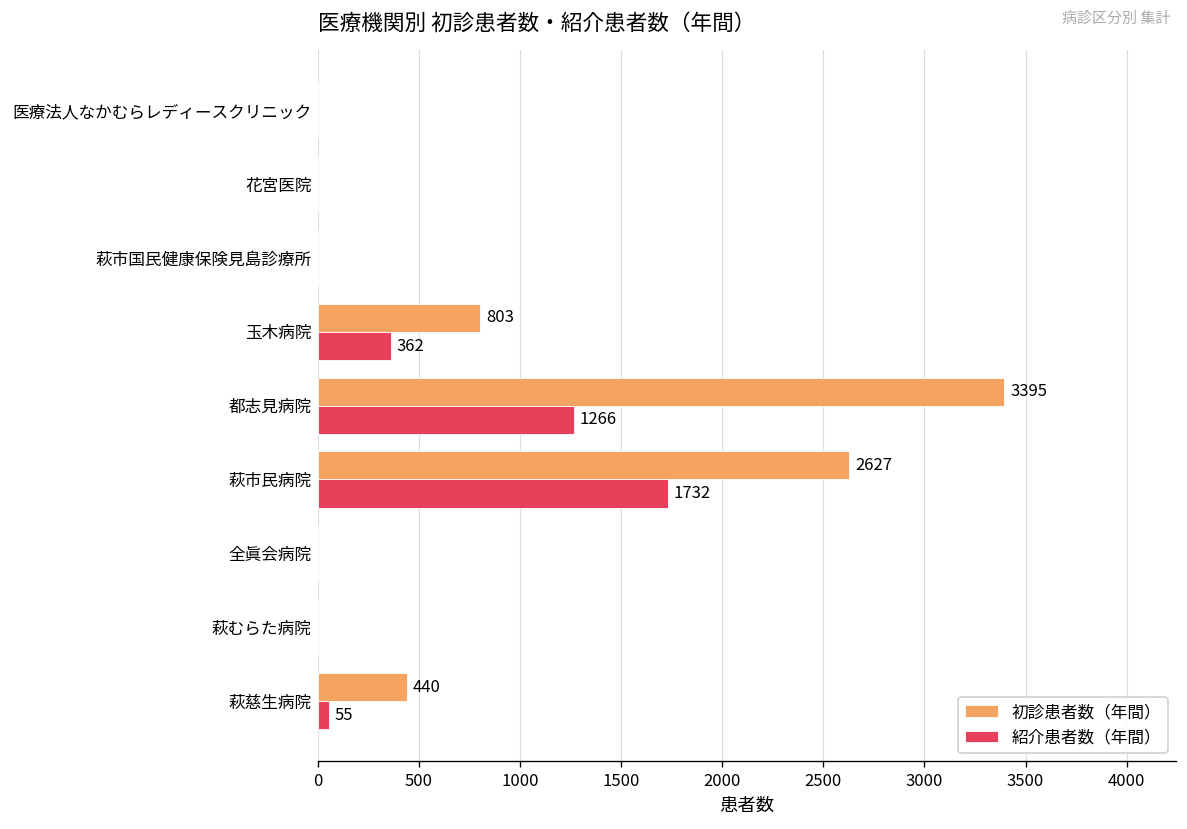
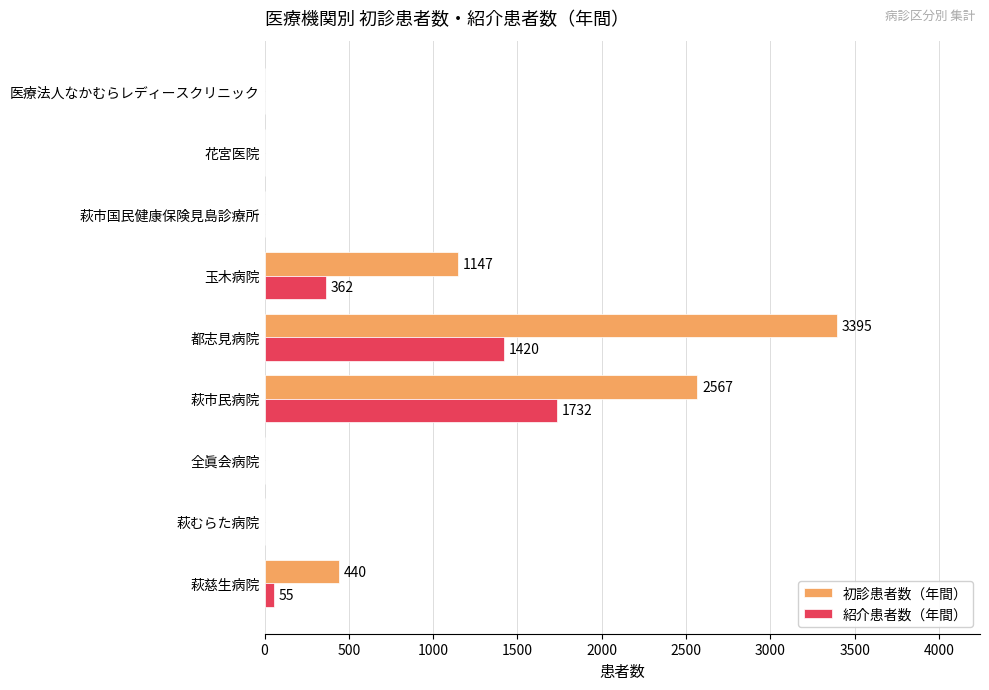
初診患者数（年間）, 玉木病院: 803 -> 1147
紹介患者数（年間）, 都志見病院: 1266 -> 1420
初診患者数（年間）, 萩市民病院: 2627 -> 2567
